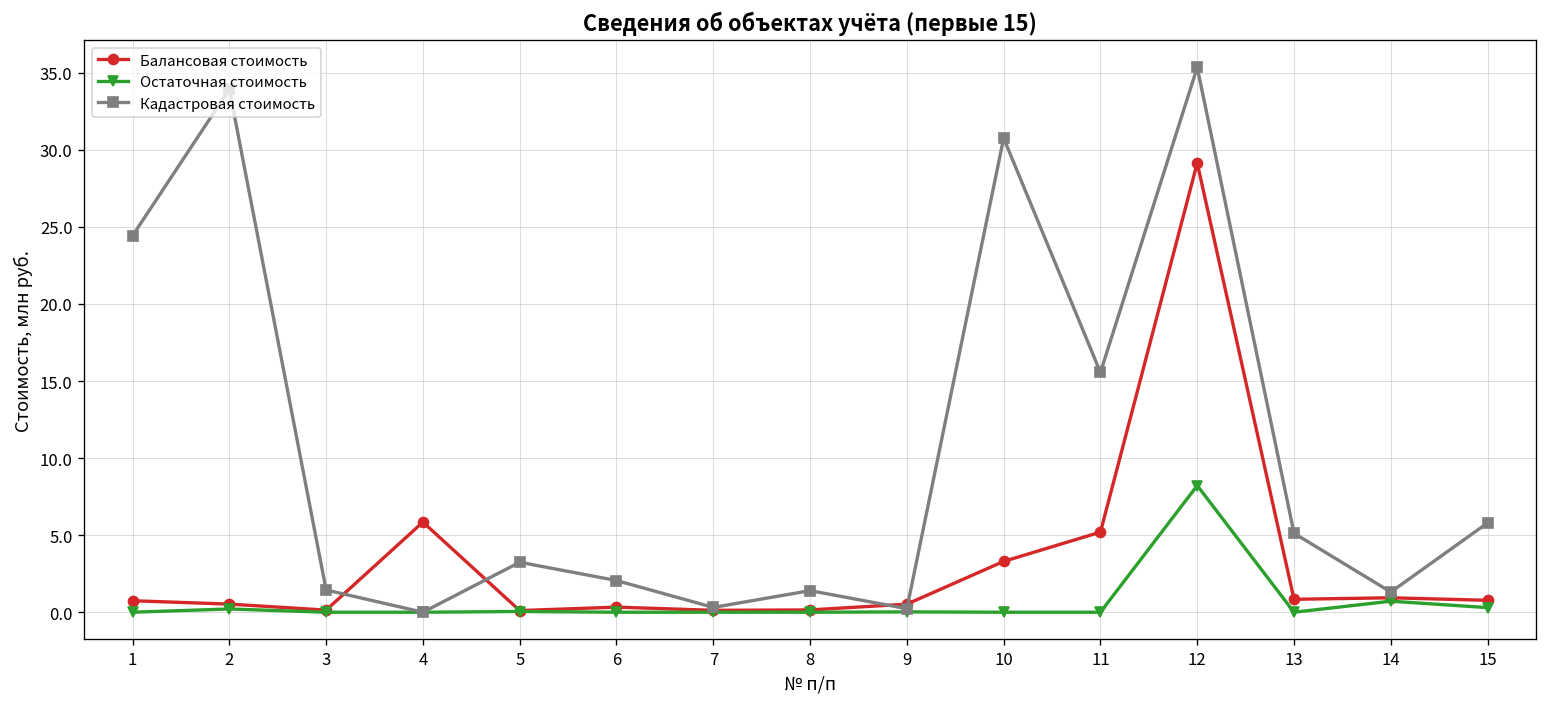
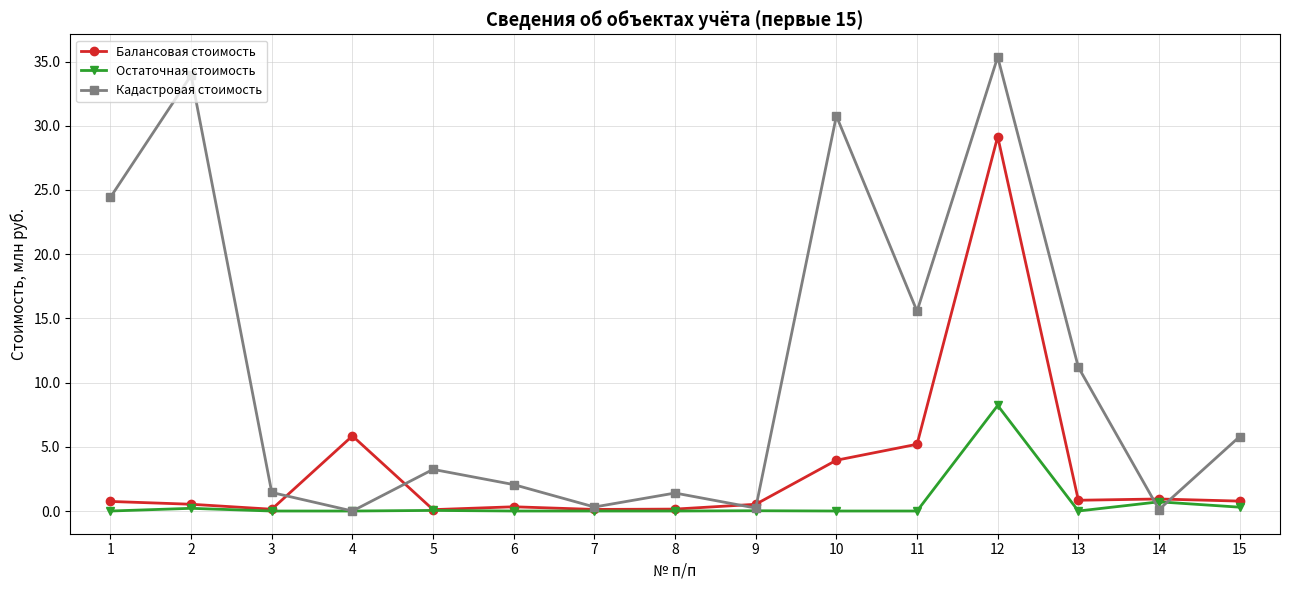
Балансовая стоимость, 10: 3.3 -> 4.0
Кадастровая стоимость, 13: 5.1 -> 11.2
Кадастровая стоимость, 14: 1.3 -> 0.1
